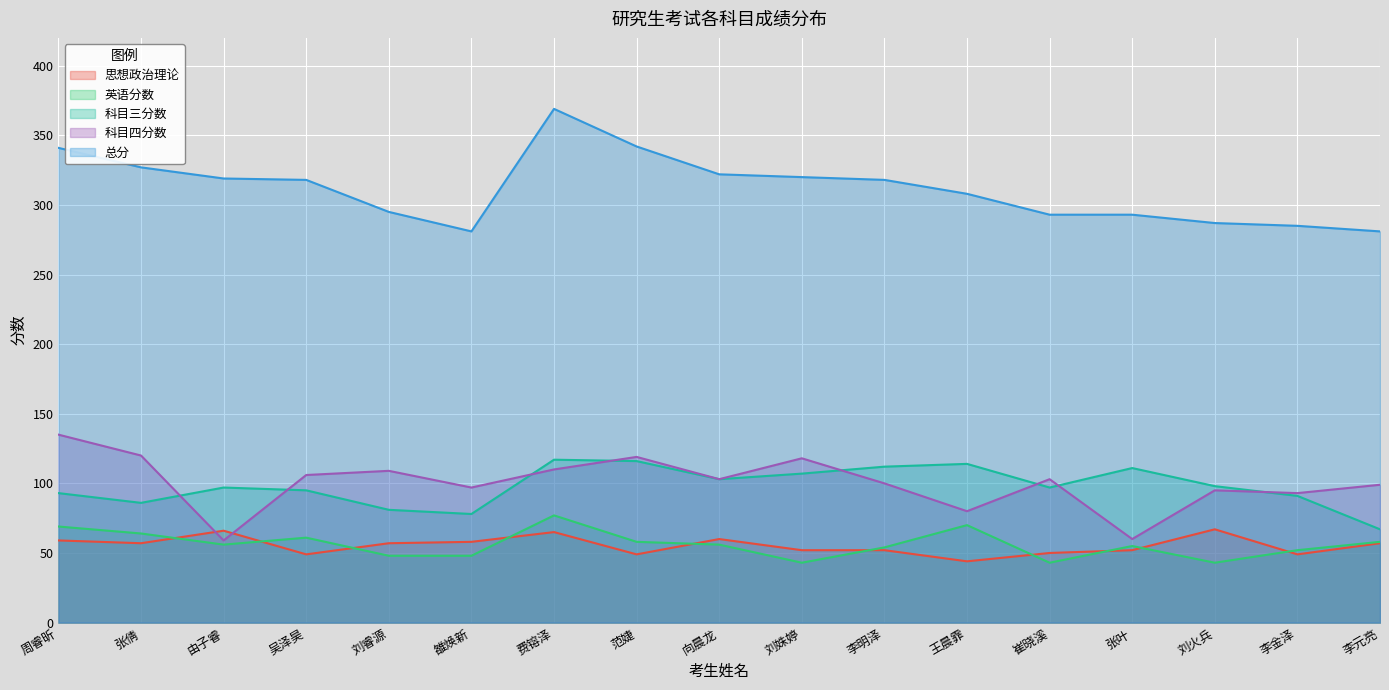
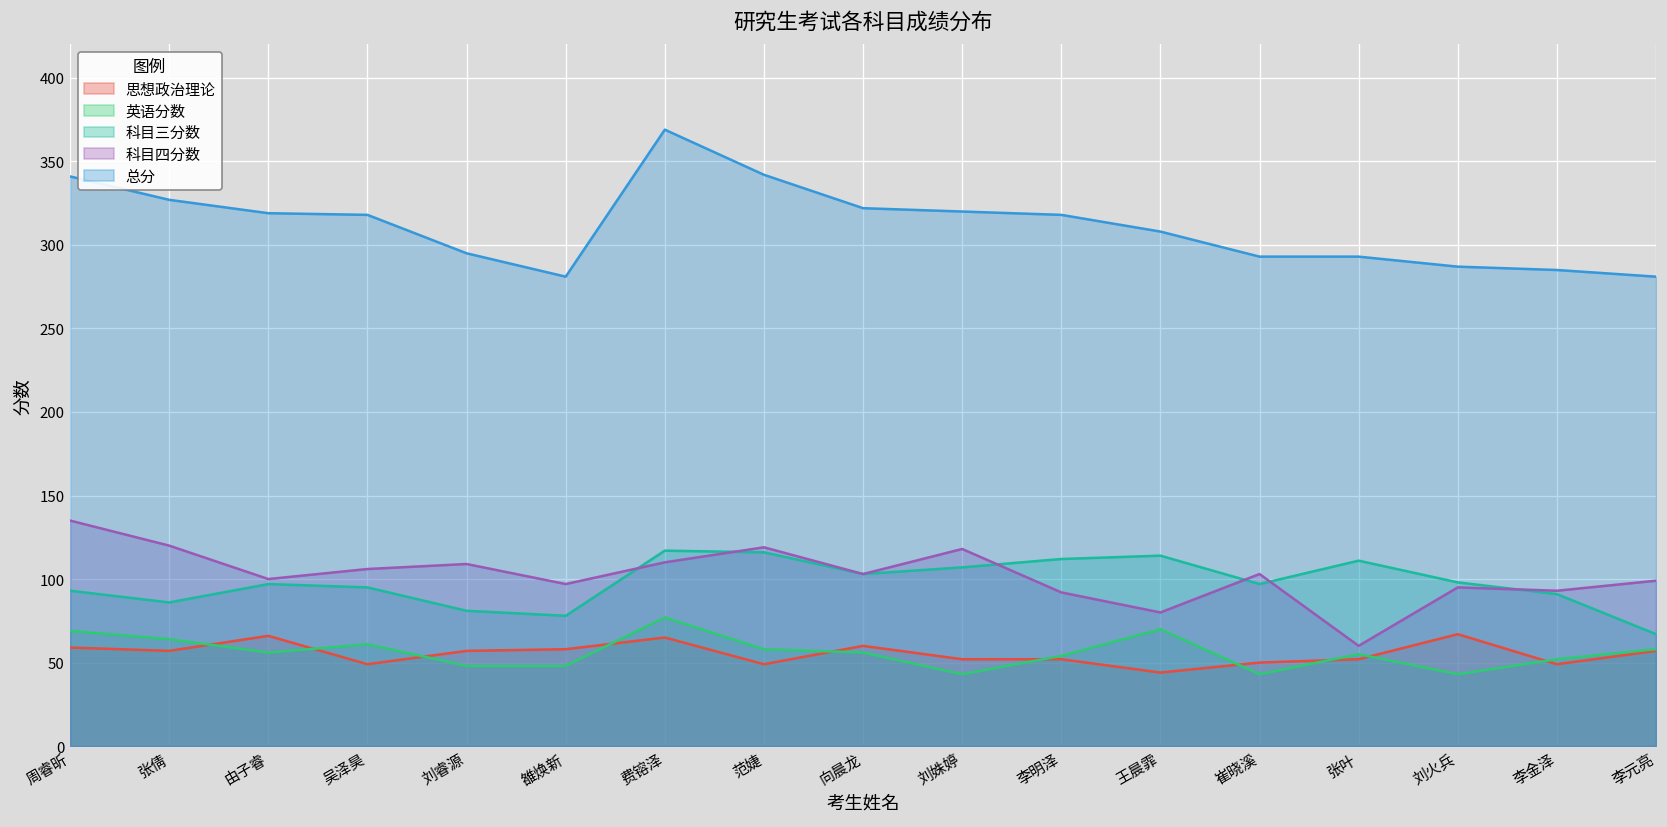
科目四分数, 由子睿: 59 -> 100
科目四分数, 李明泽: 100 -> 92
